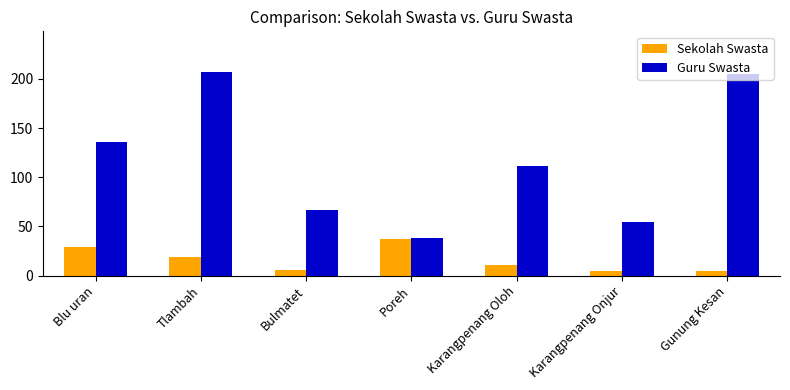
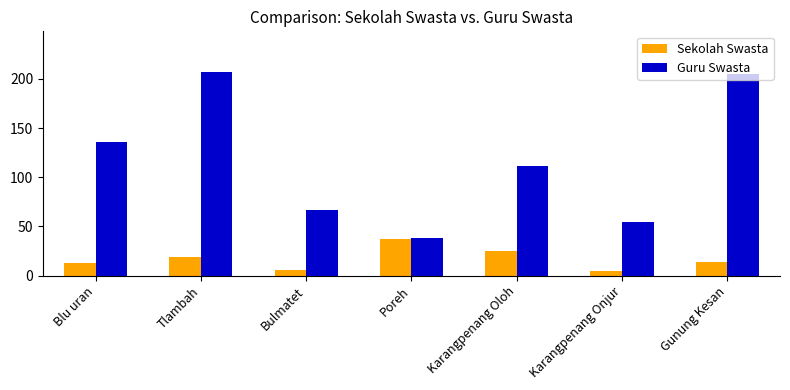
Sekolah Swasta, Blu uran: 30 -> 10
Sekolah Swasta, Karangpenang Oloh: 10 -> 30
Sekolah Swasta, Gunung Kesan: 5 -> 14
